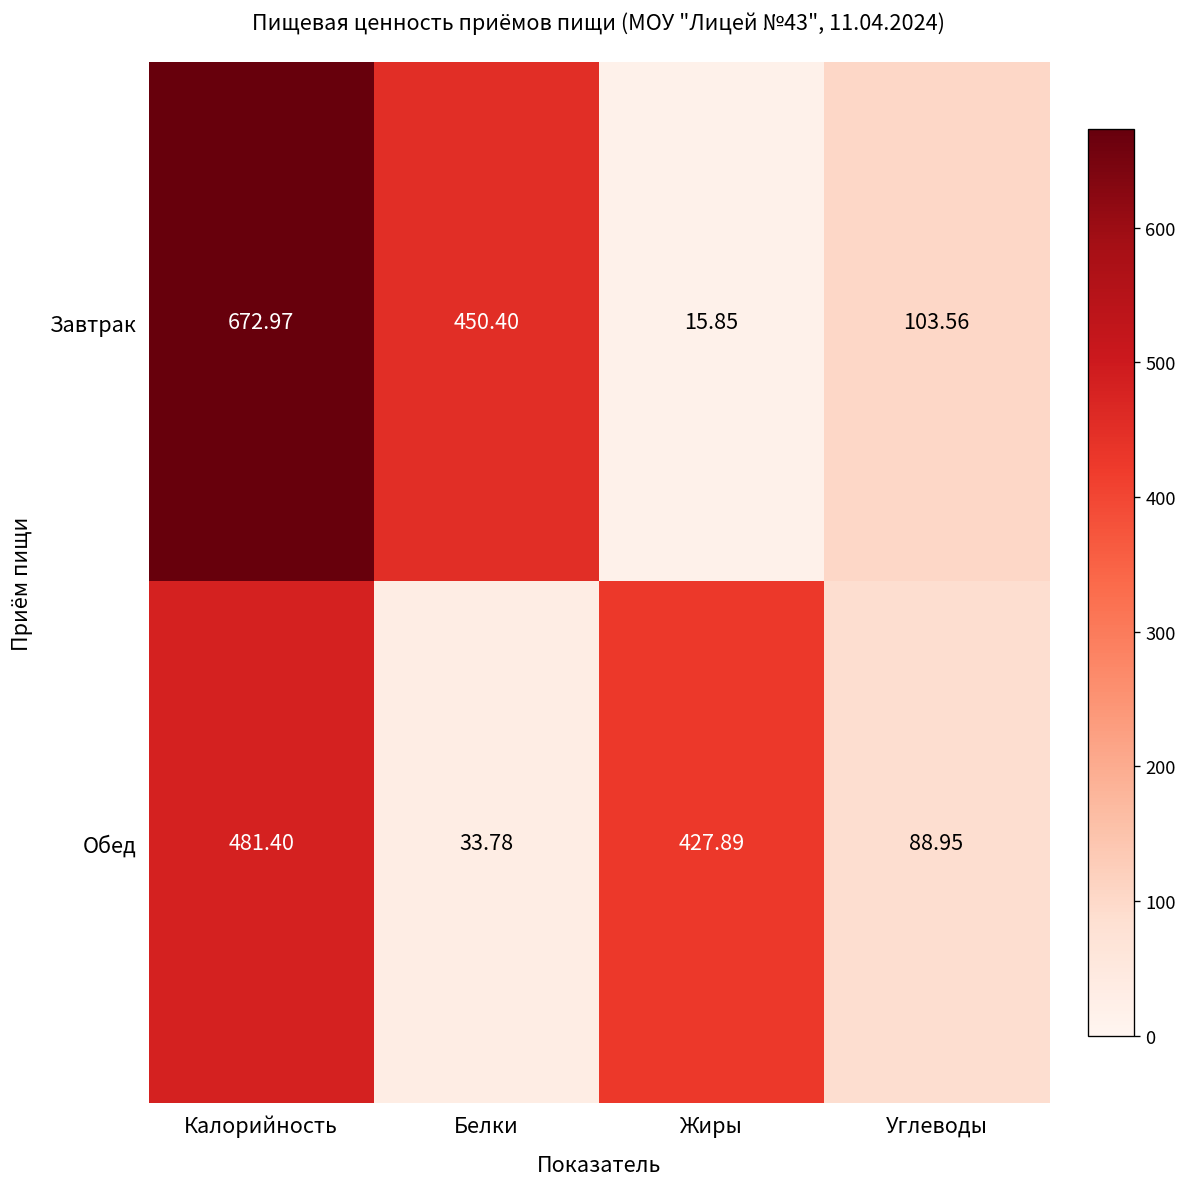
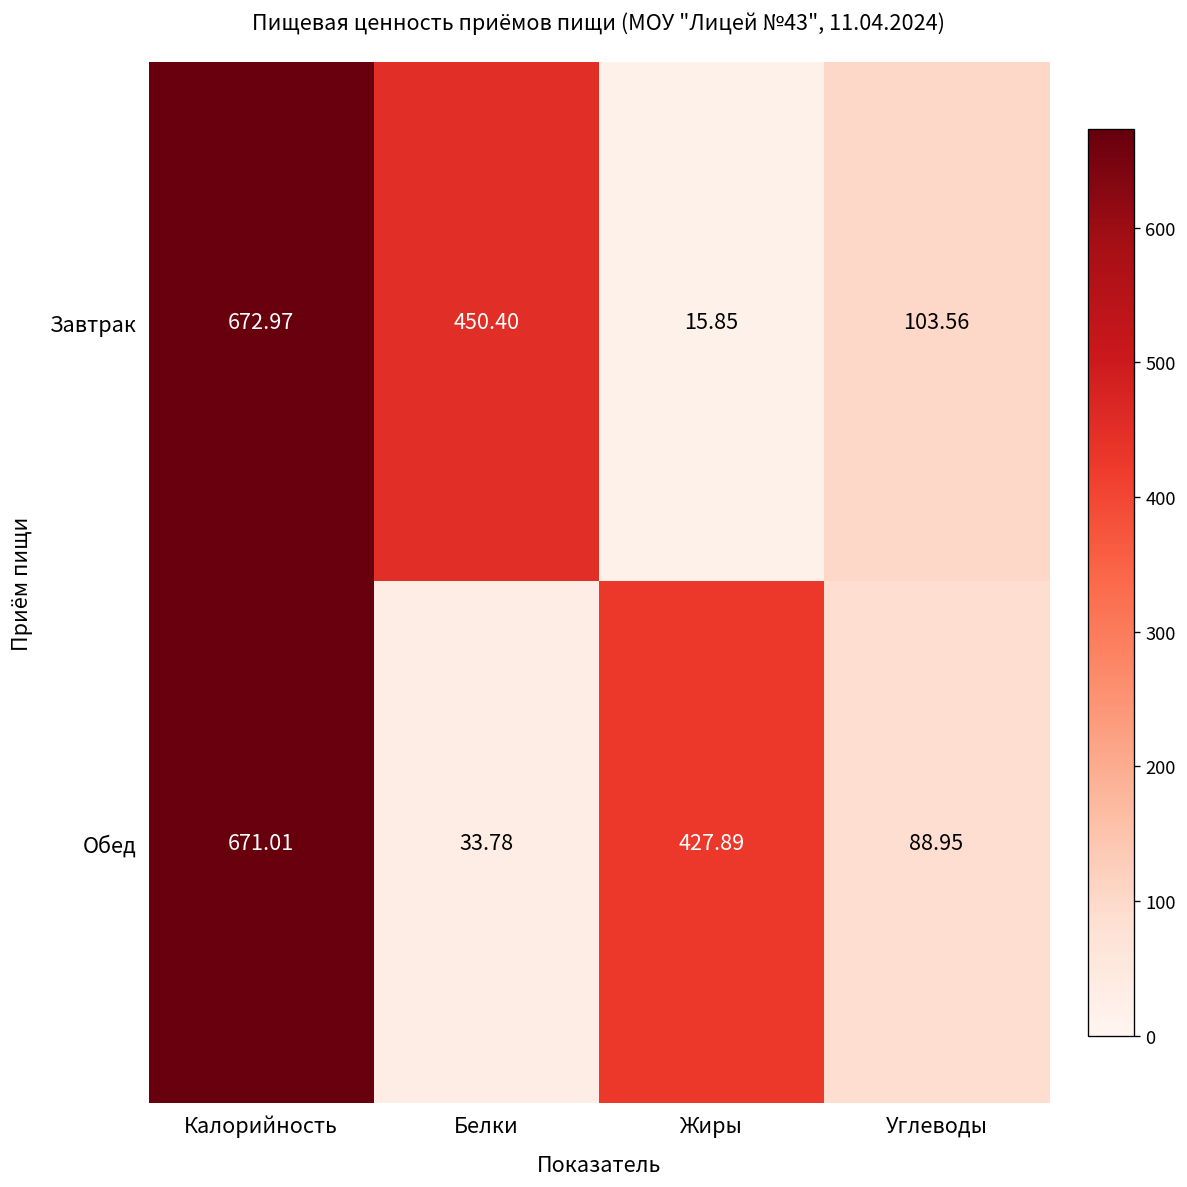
Обед, Калорийность: 481.40 -> 671.01
